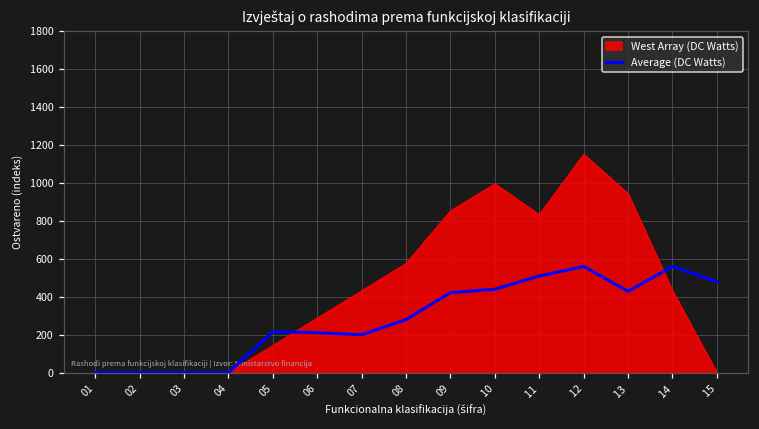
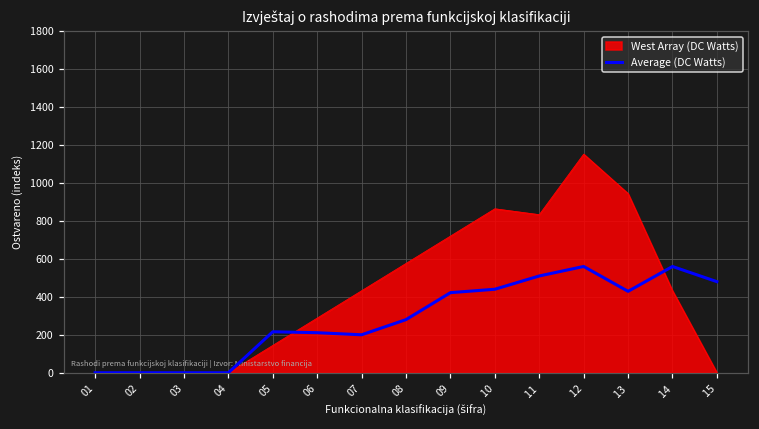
West Array (DC Watts), 09: 850 -> 720
West Array (DC Watts), 10: 1000 -> 860
